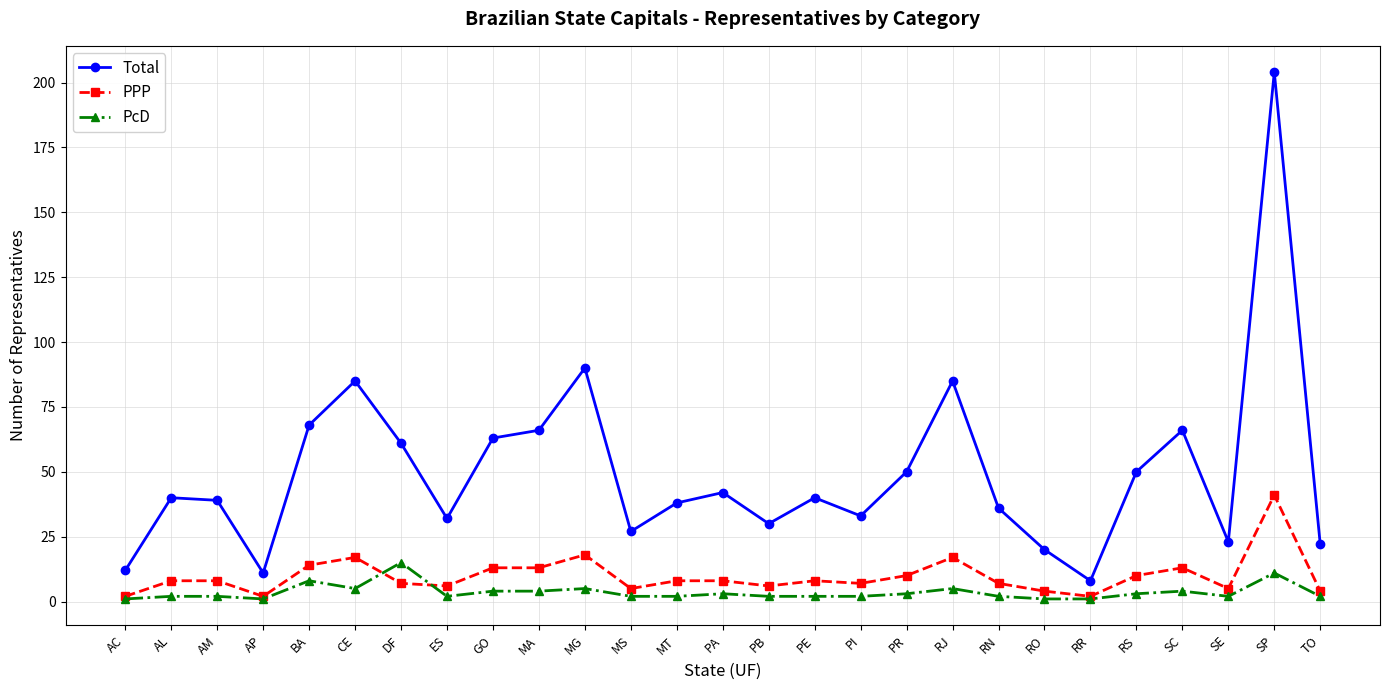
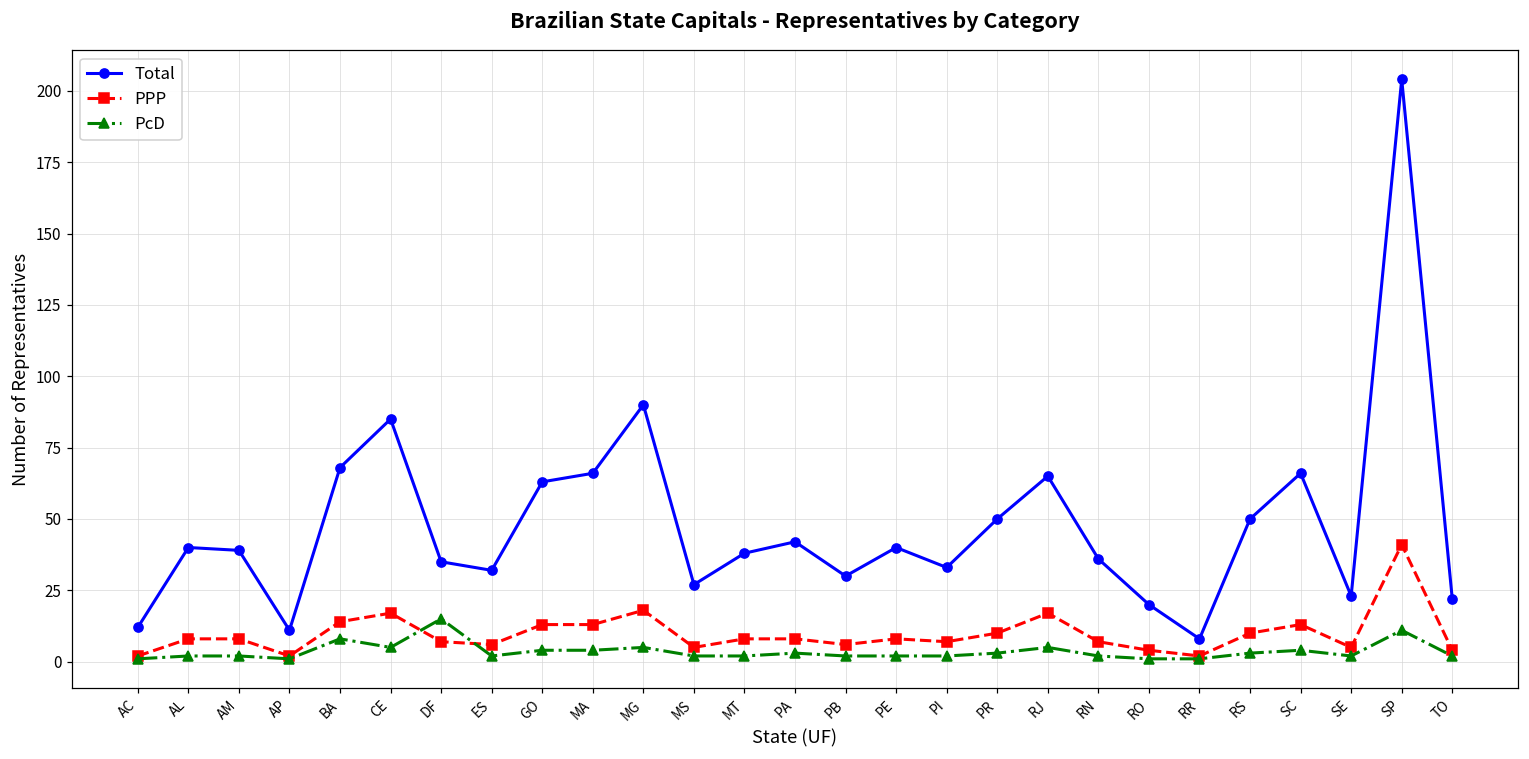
Total, DF: 61 -> 35
Total, RJ: 85 -> 65
